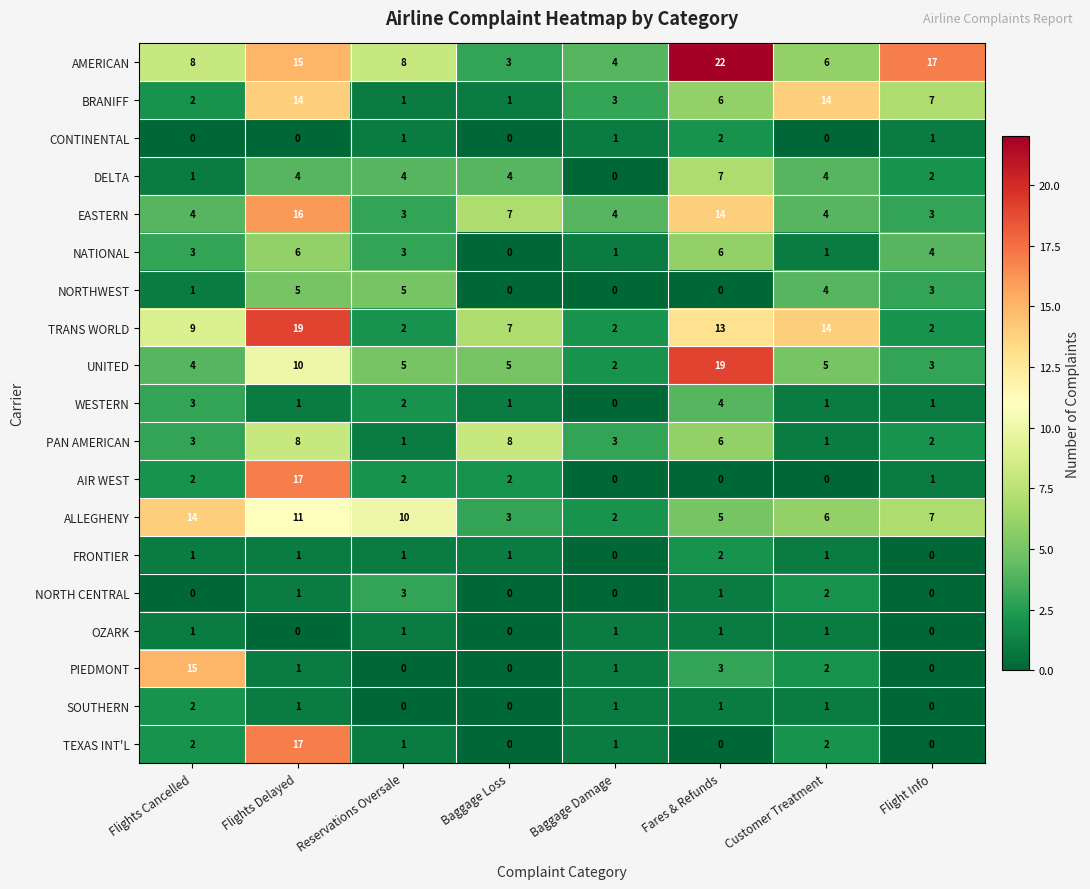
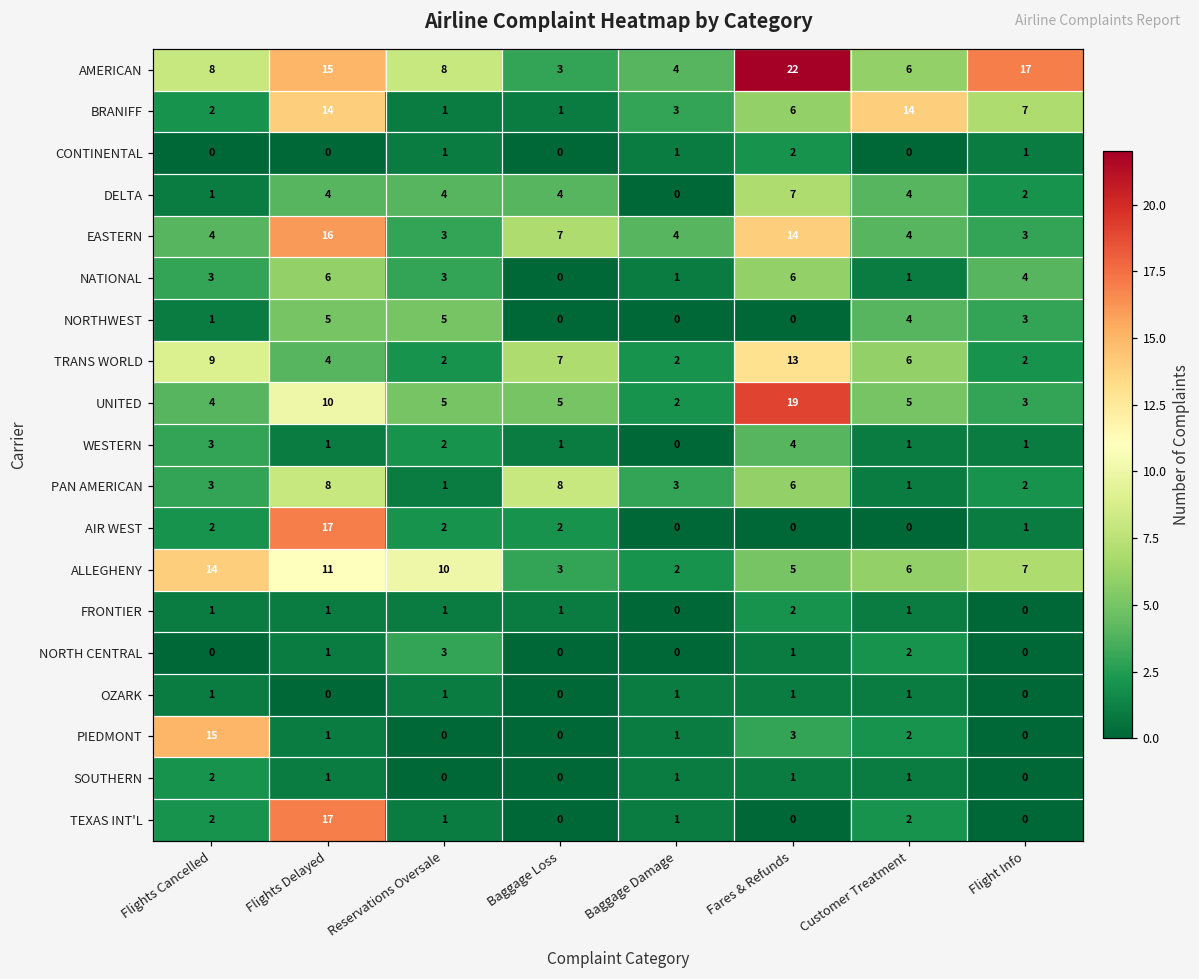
TRANS WORLD, Flights Delayed: 19 -> 4
TRANS WORLD, Customer Treatment: 14 -> 6
